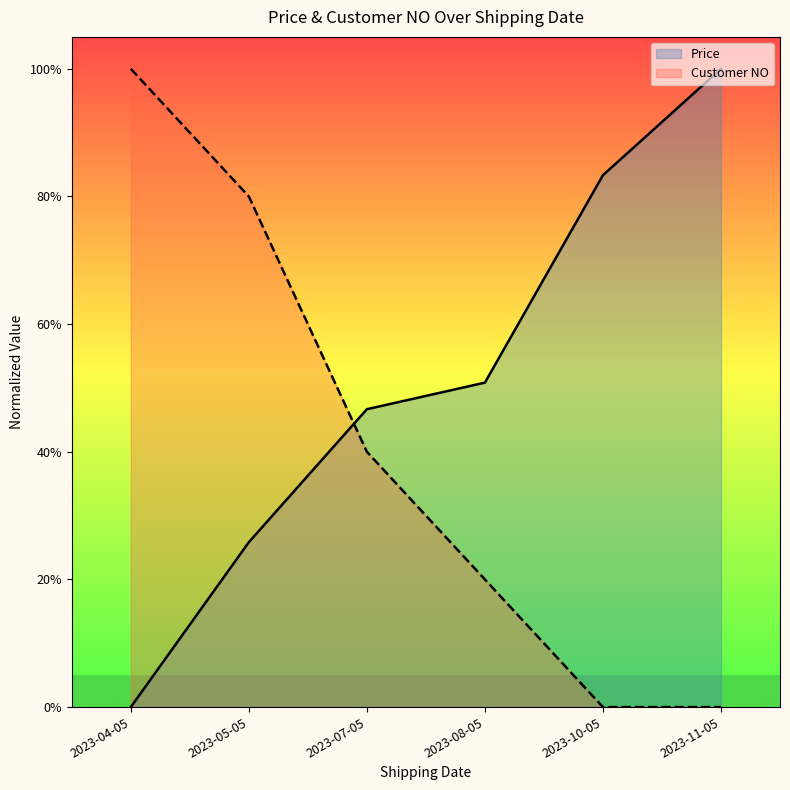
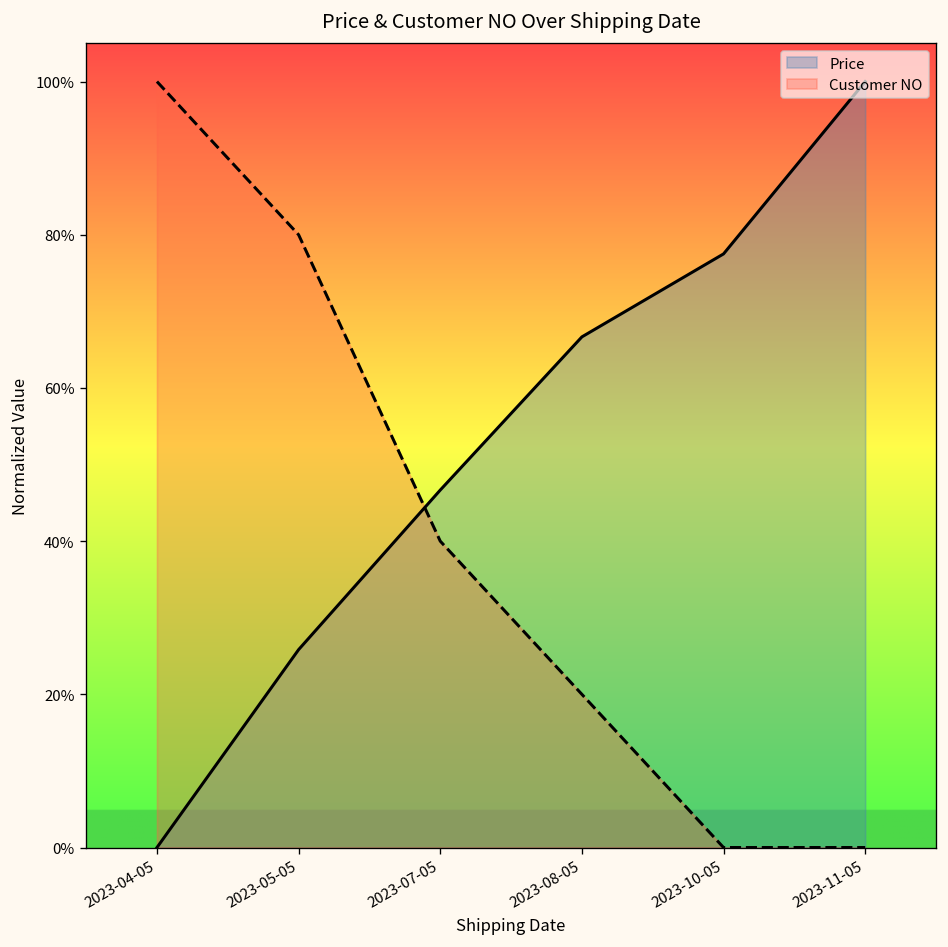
Price, 2023-08-05: 51% -> 67%
Price, 2023-10-05: 83% -> 78%
